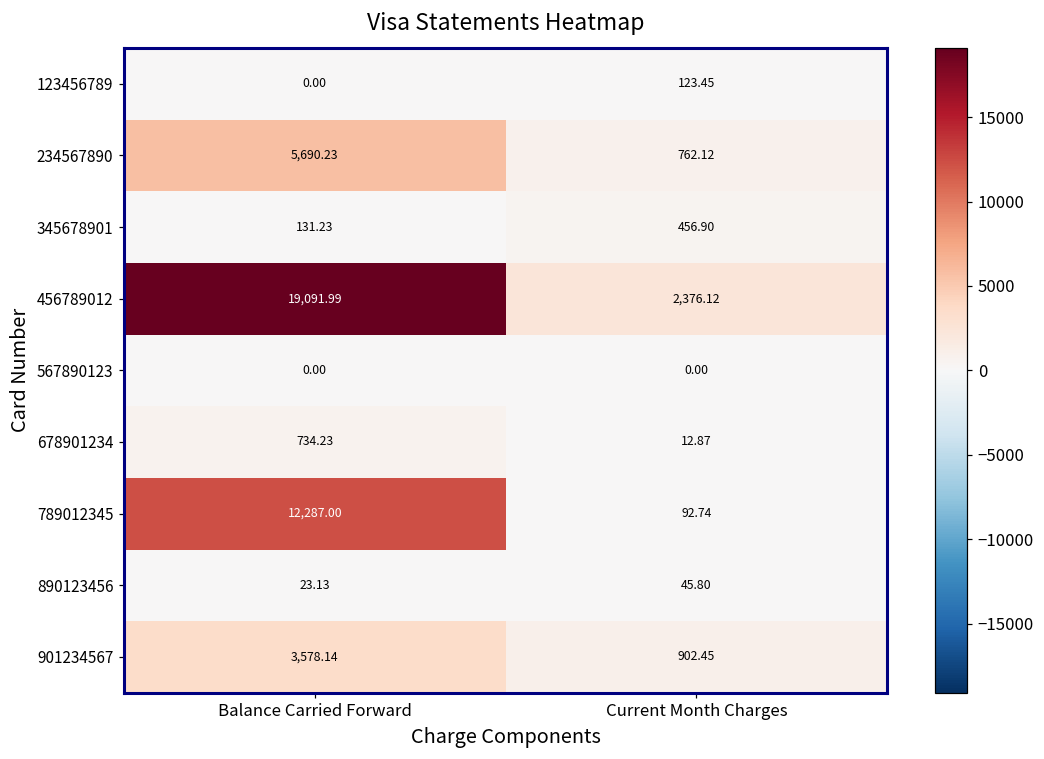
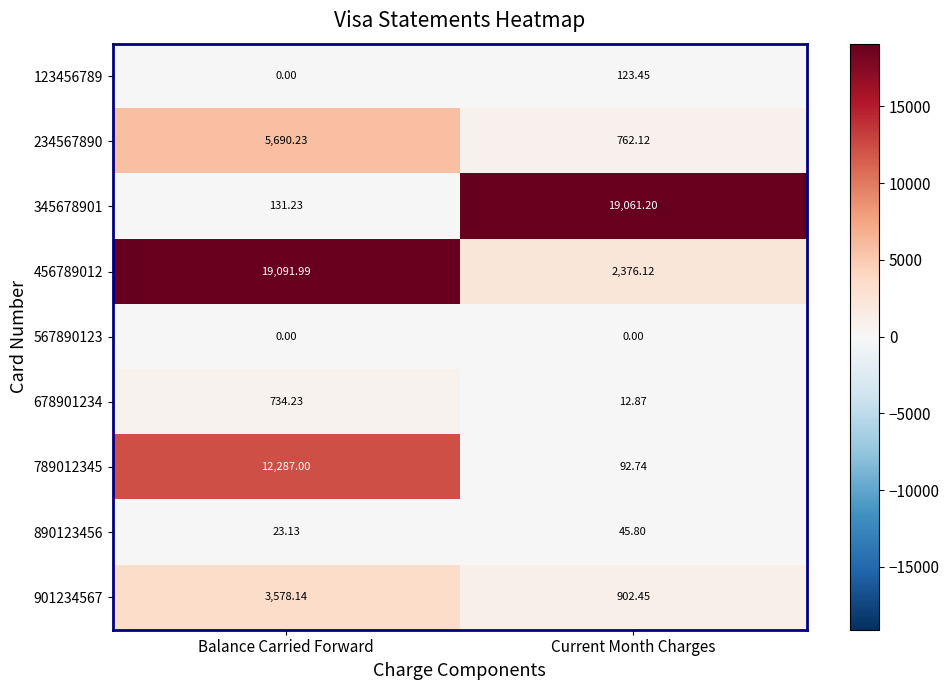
345678901, Current Month Charges: 456.90 -> 19,061.20
